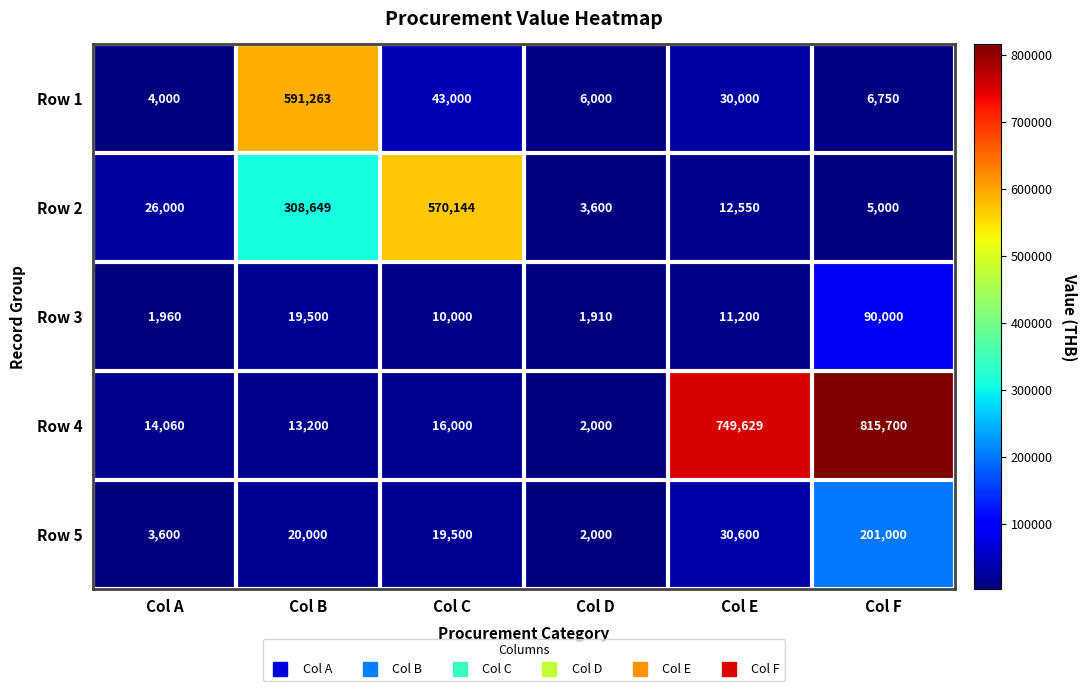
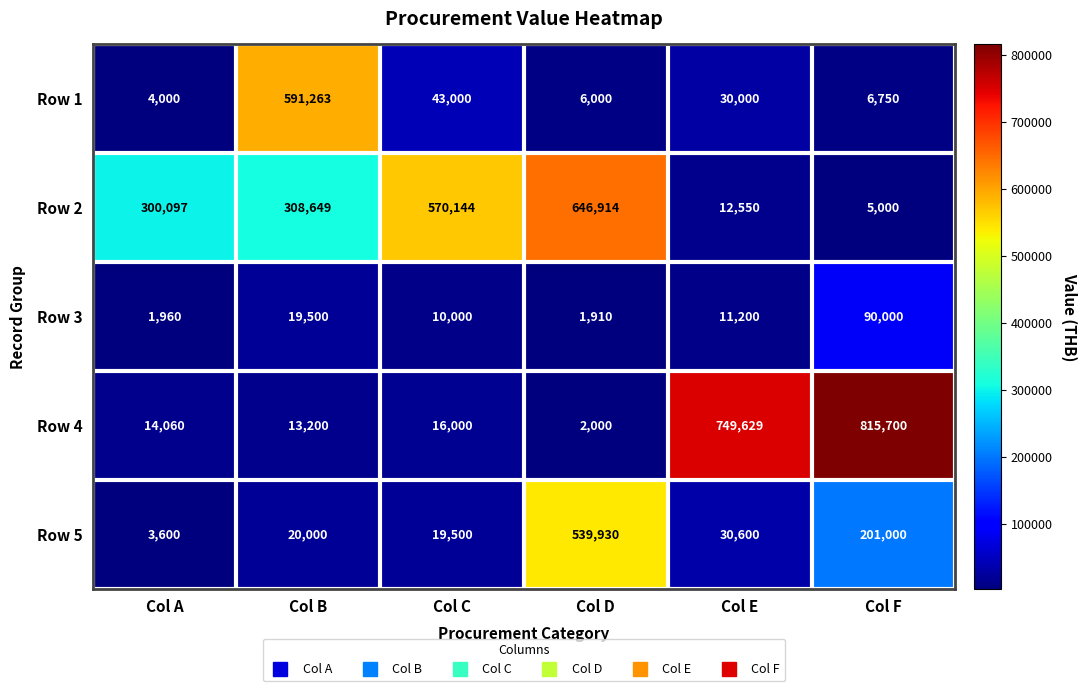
Row 2, Col A: 26,000 -> 300,097
Row 2, Col D: 3,600 -> 646,914
Row 5, Col D: 2,000 -> 539,930
